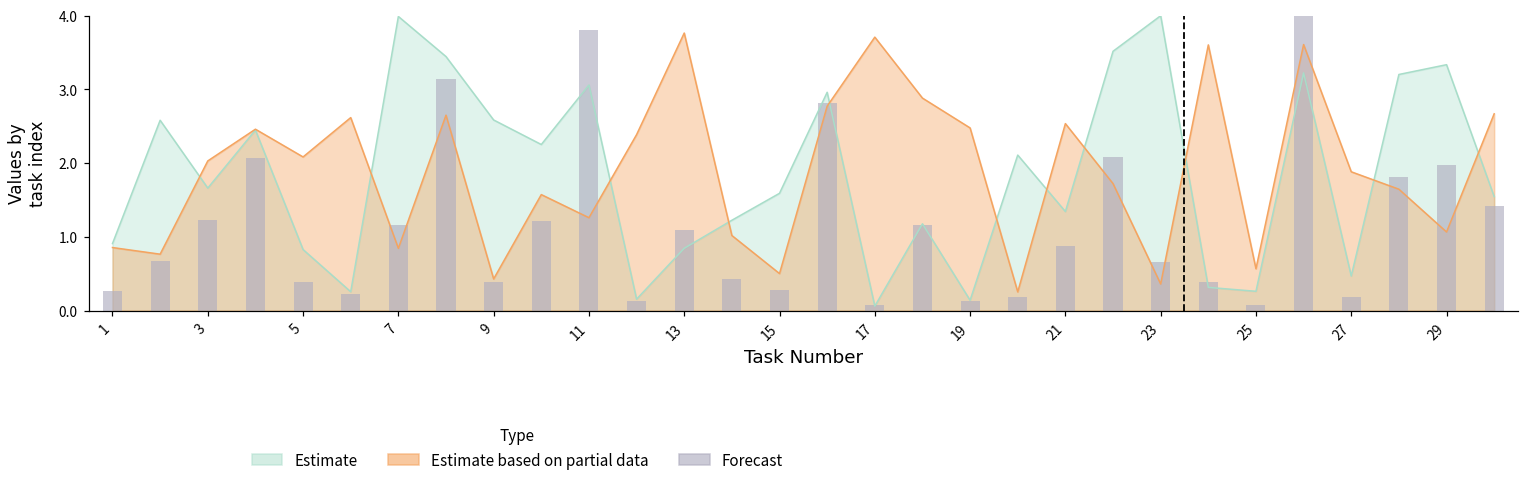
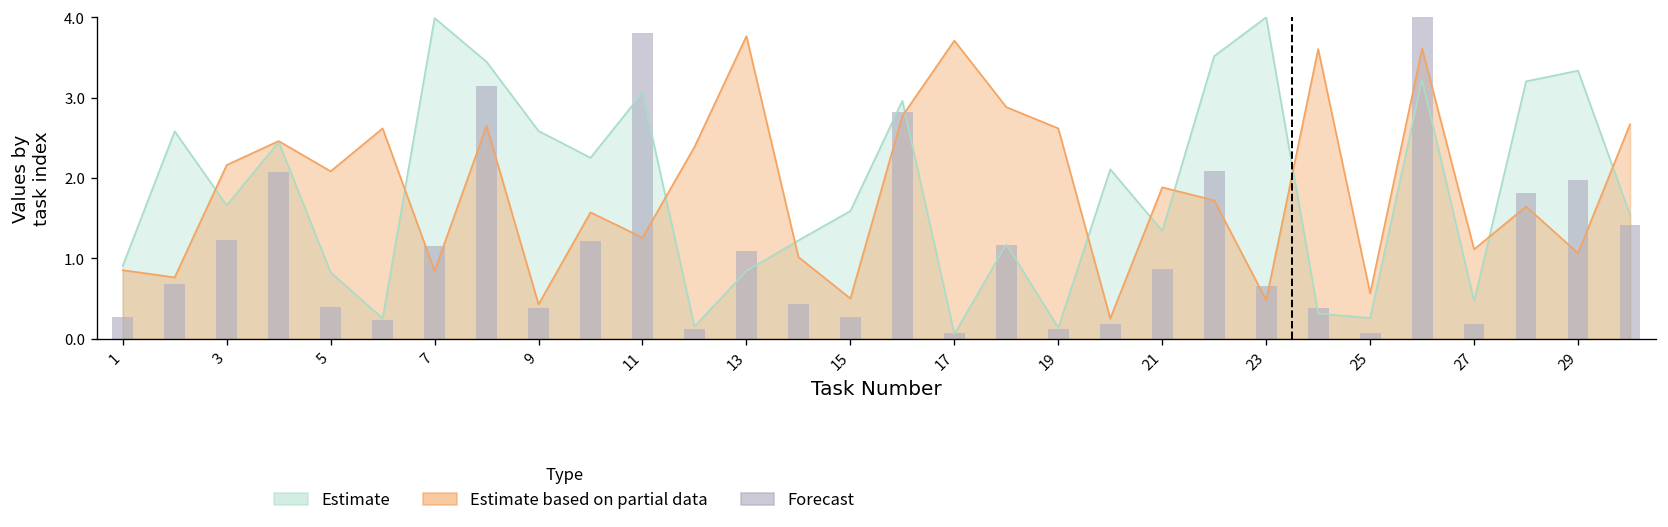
Estimate based on partial data, 3: 2.0 -> 2.2
Estimate based on partial data, 19: 2.5 -> 2.6
Estimate based on partial data, 21: 2.5 -> 1.9
Estimate based on partial data, 23: 0.4 -> 0.5
Estimate based on partial data, 27: 1.9 -> 1.1
